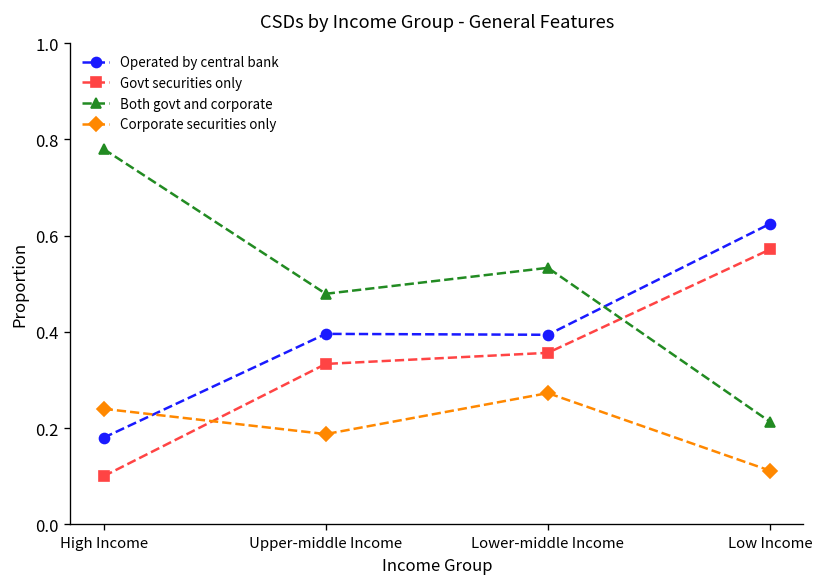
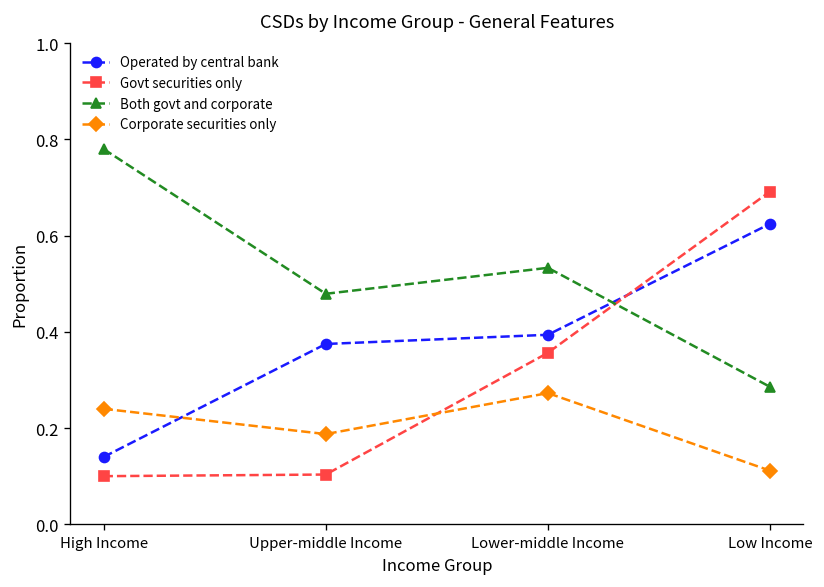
Operated by central bank, High Income: 0.18 -> 0.14
Operated by central bank, Upper-middle Income: 0.40 -> 0.37
Govt securities only, Upper-middle Income: 0.33 -> 0.10
Govt securities only, Low Income: 0.57 -> 0.69
Both govt and corporate, Low Income: 0.21 -> 0.29
